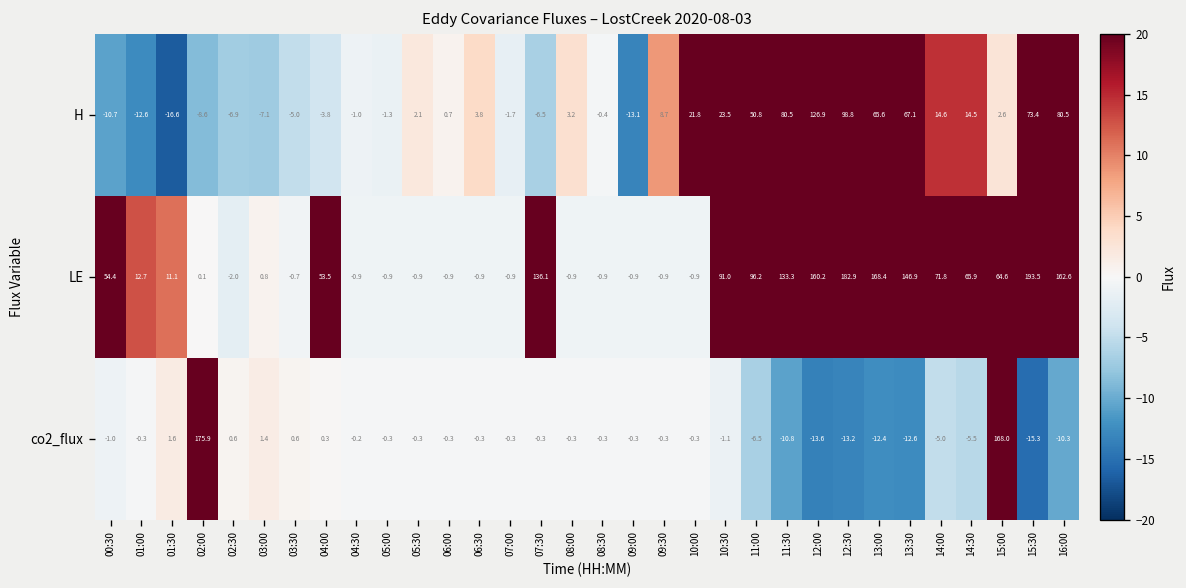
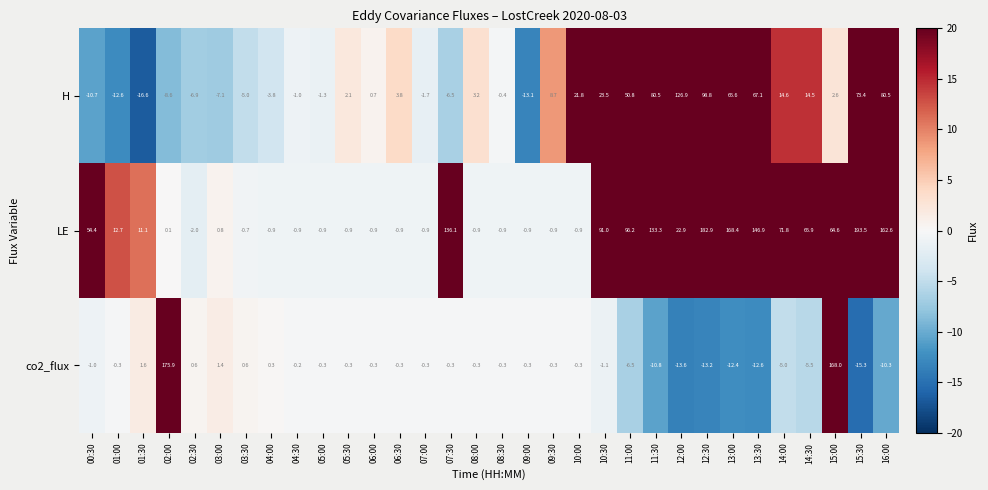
LE, 04:00: 53.5 -> -0.9
LE, 12:00: 160.2 -> 22.9
